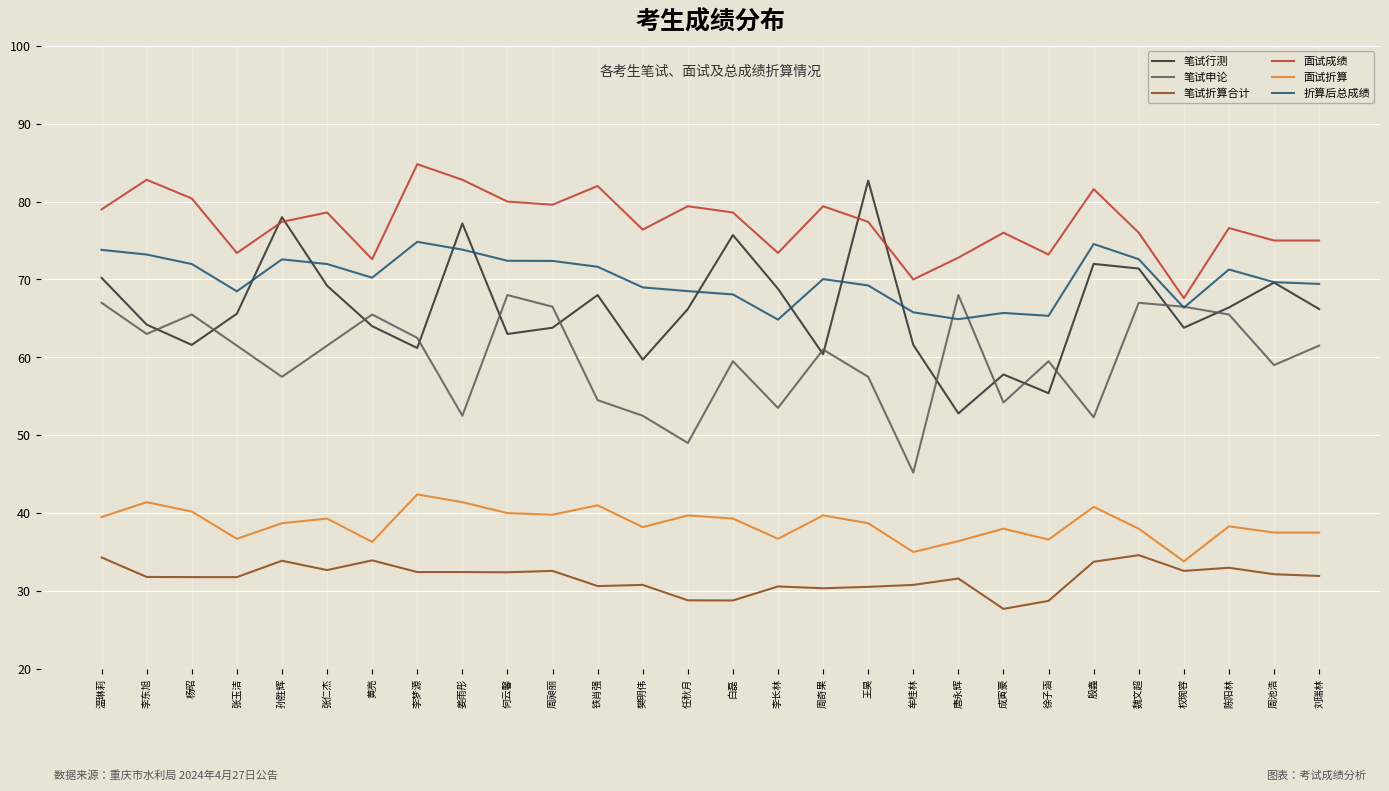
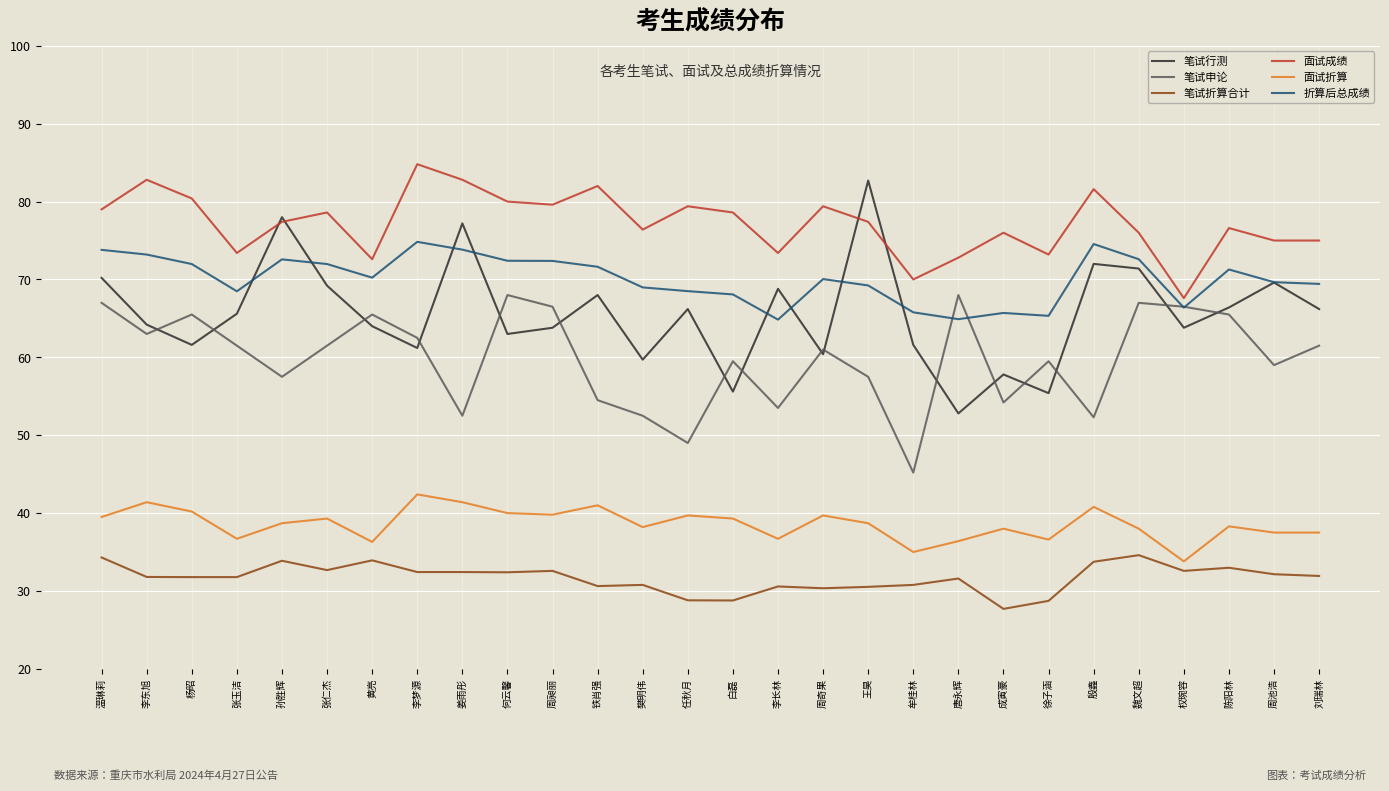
笔试行测, 白磊: 76 -> 56
